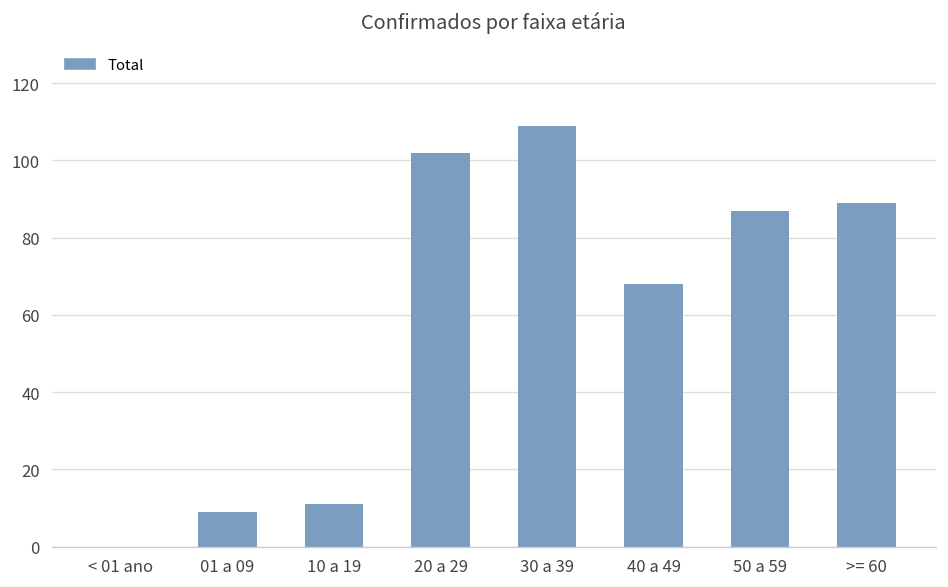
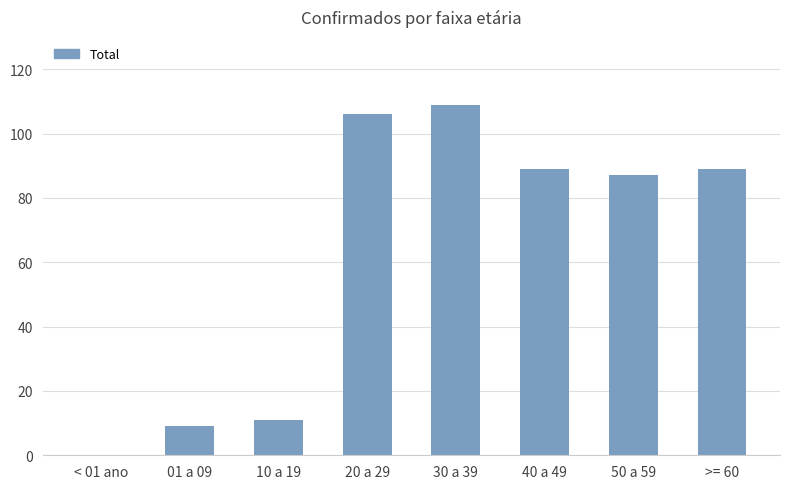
20 a 29: 102 -> 106
40 a 49: 68 -> 89
